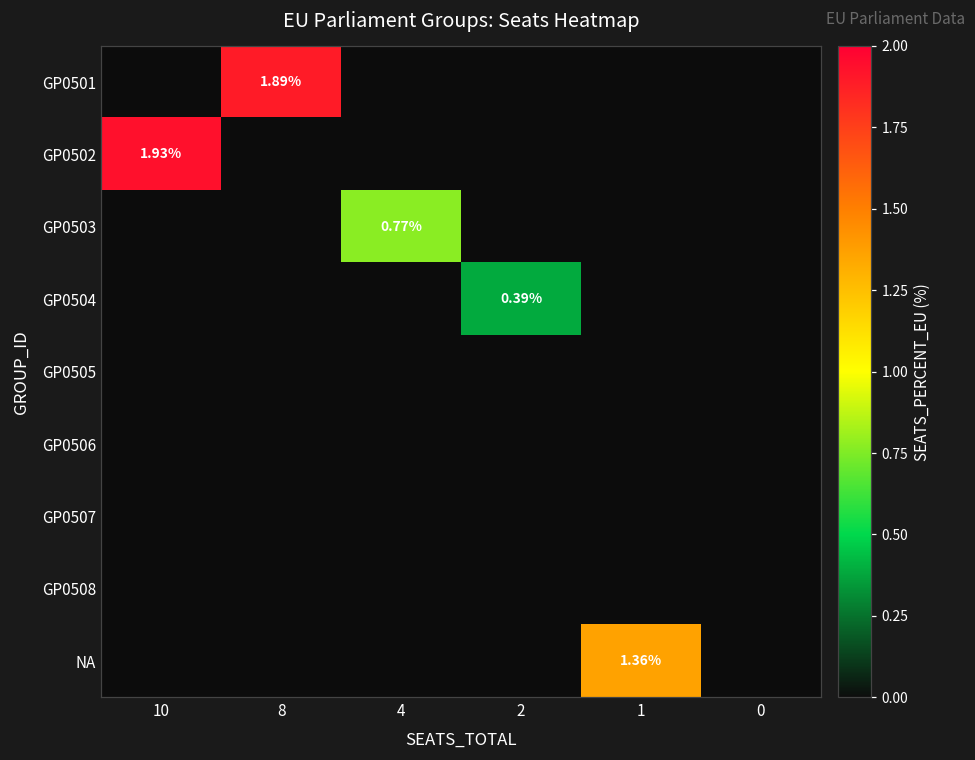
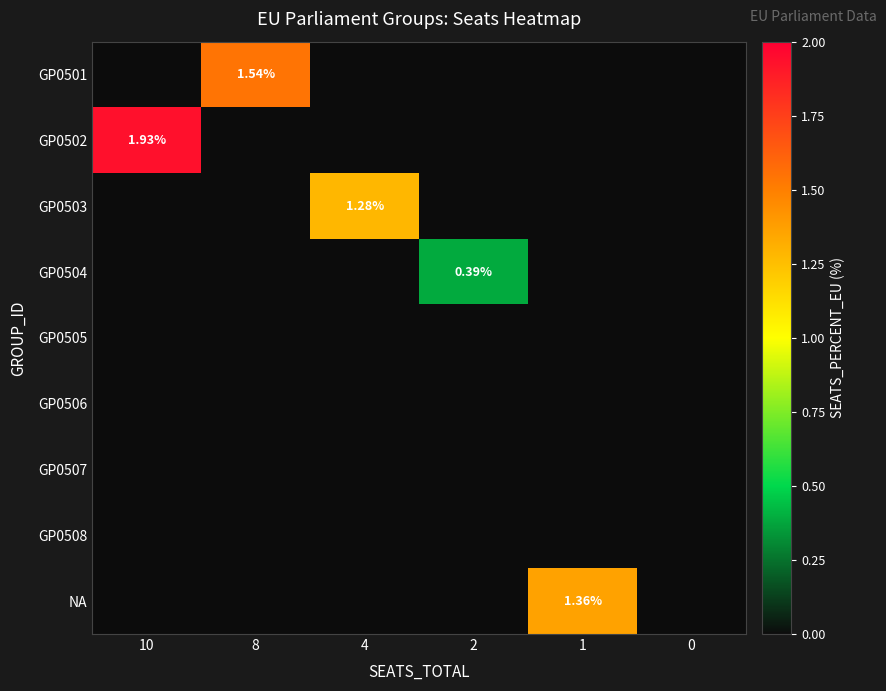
GP0501, 8: 1.89% -> 1.54%
GP0503, 4: 0.77% -> 1.28%
